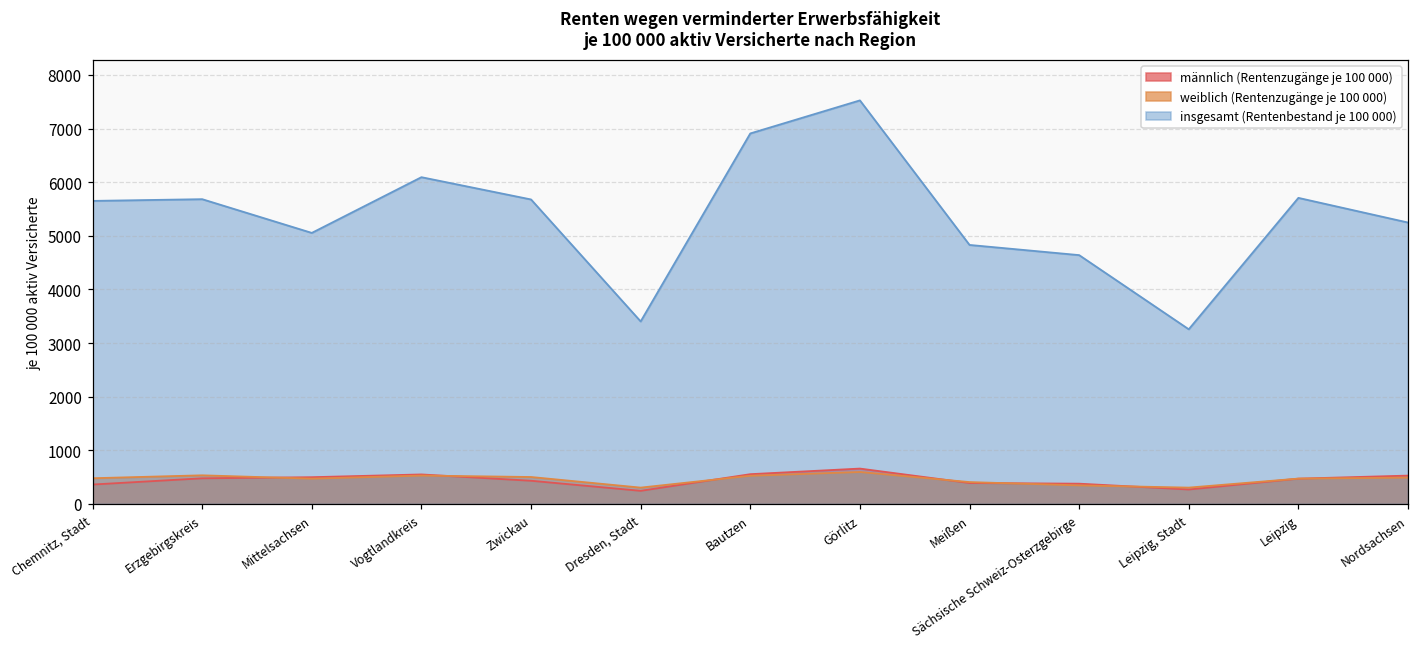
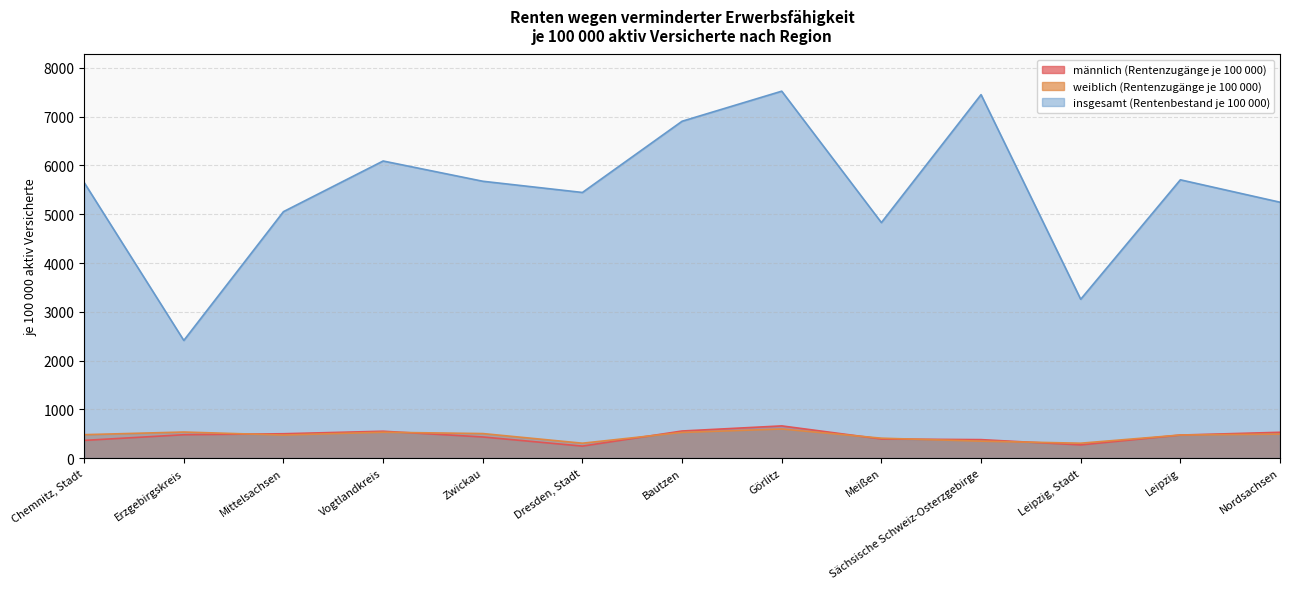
insgesamt (Rentenbestand je 100 000), Erzgebirgskreis: 5700 -> 2400
insgesamt (Rentenbestand je 100 000), Dresden, Stadt: 3400 -> 5400
insgesamt (Rentenbestand je 100 000), Sächsische Schweiz-Osterzgebirge: 4600 -> 7500
